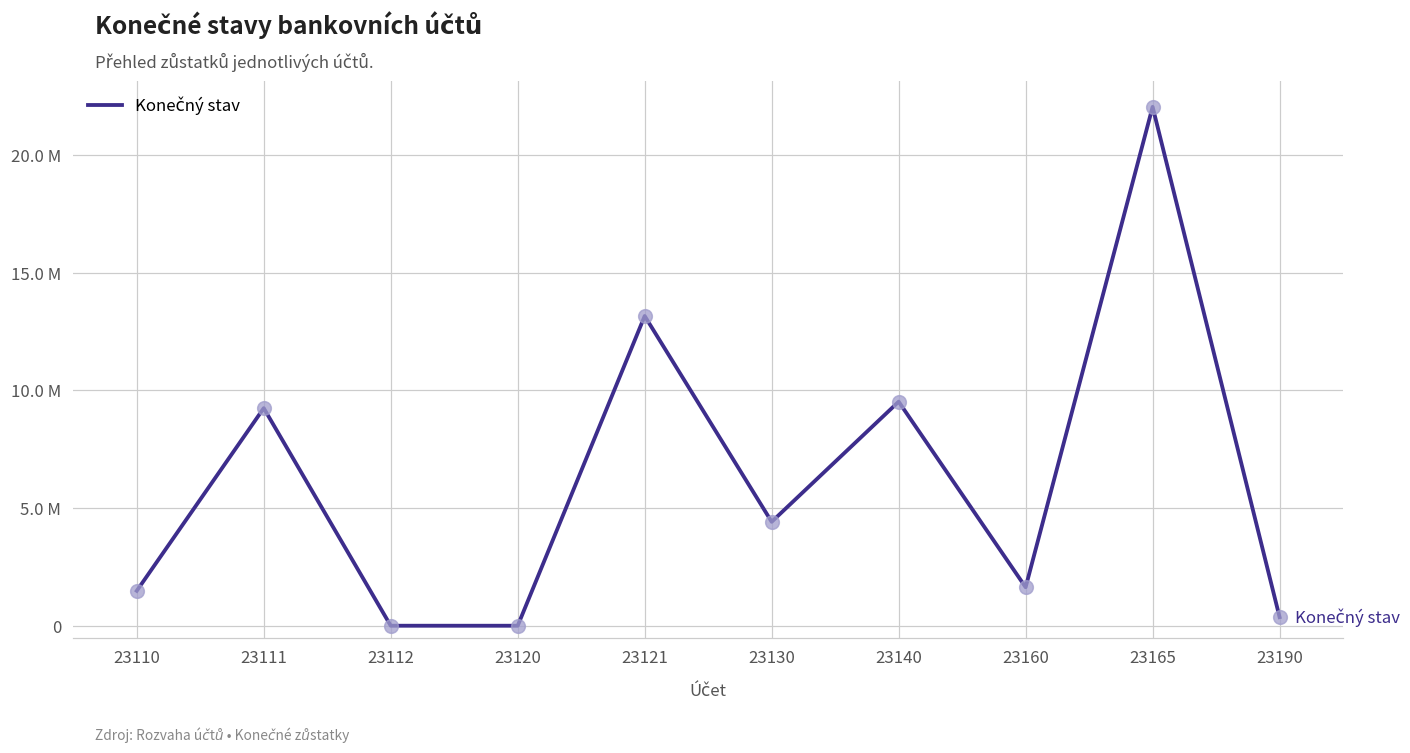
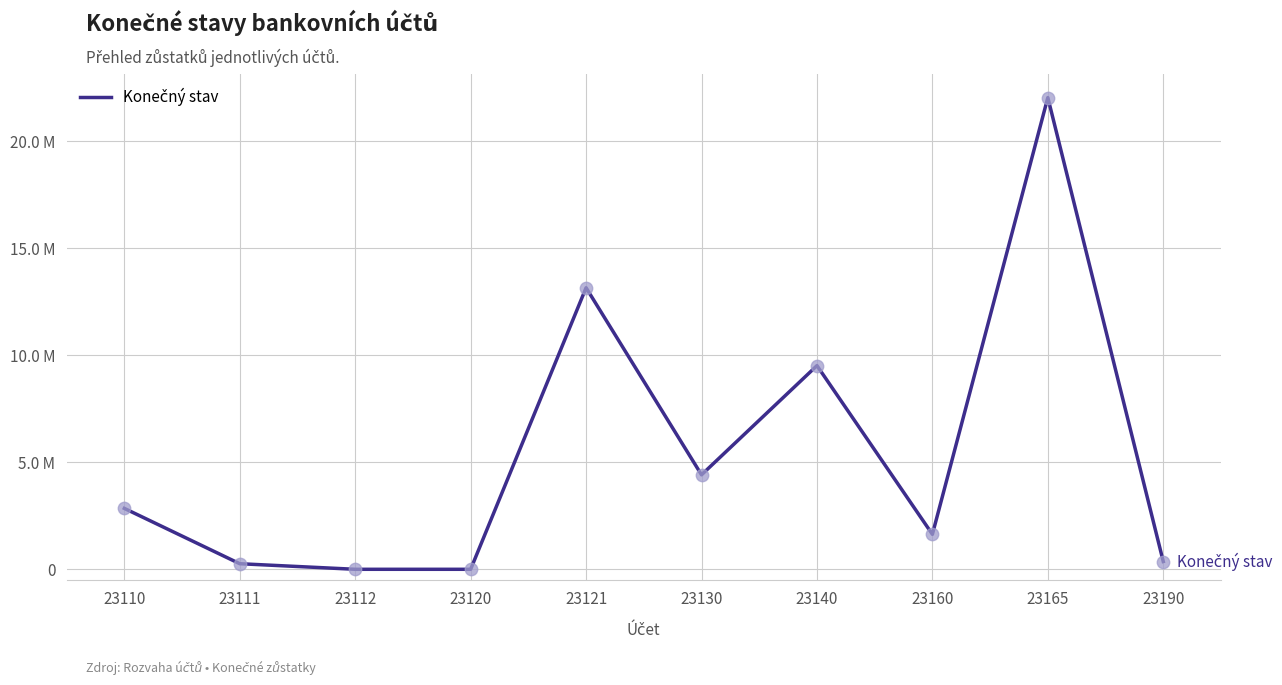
23110: 1500000 -> 2800000
23111: 9200000 -> 300000
